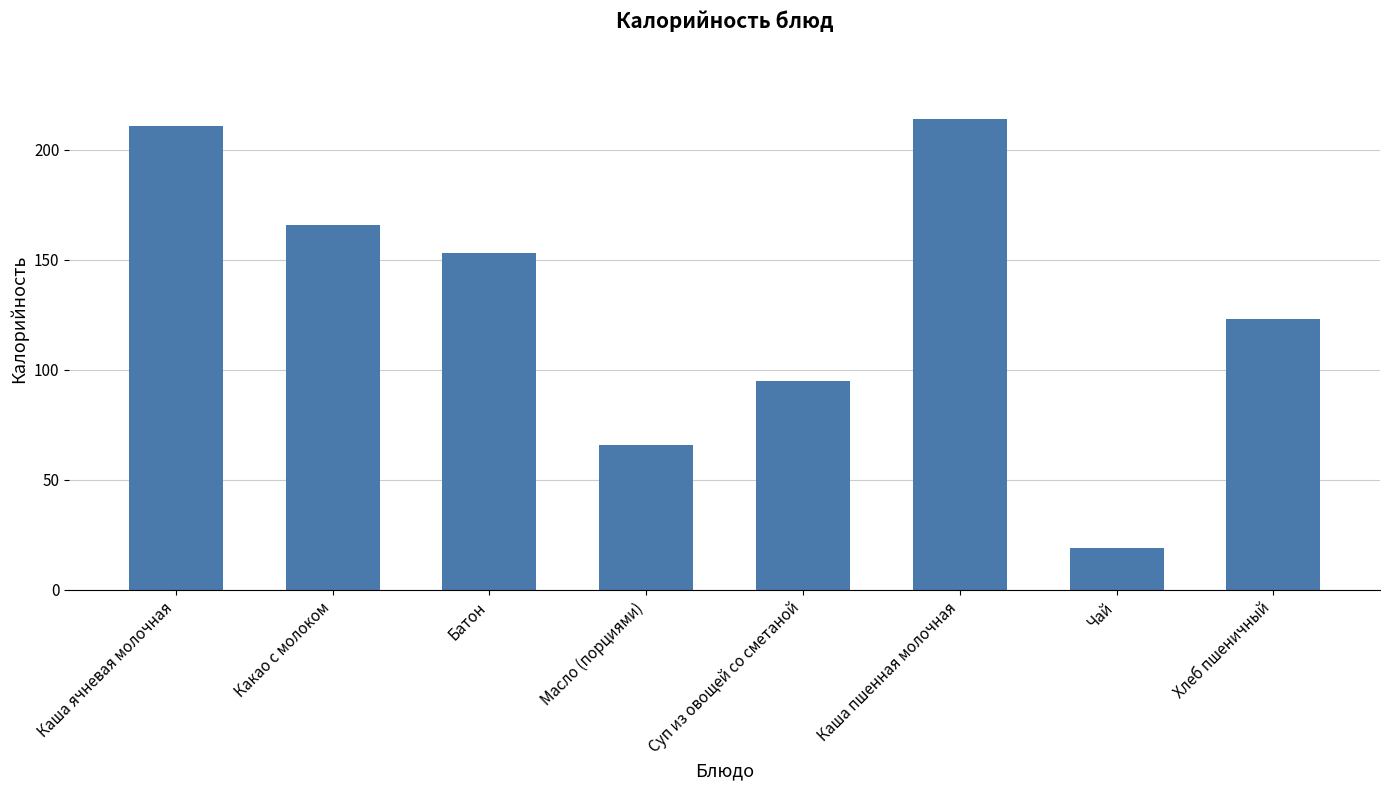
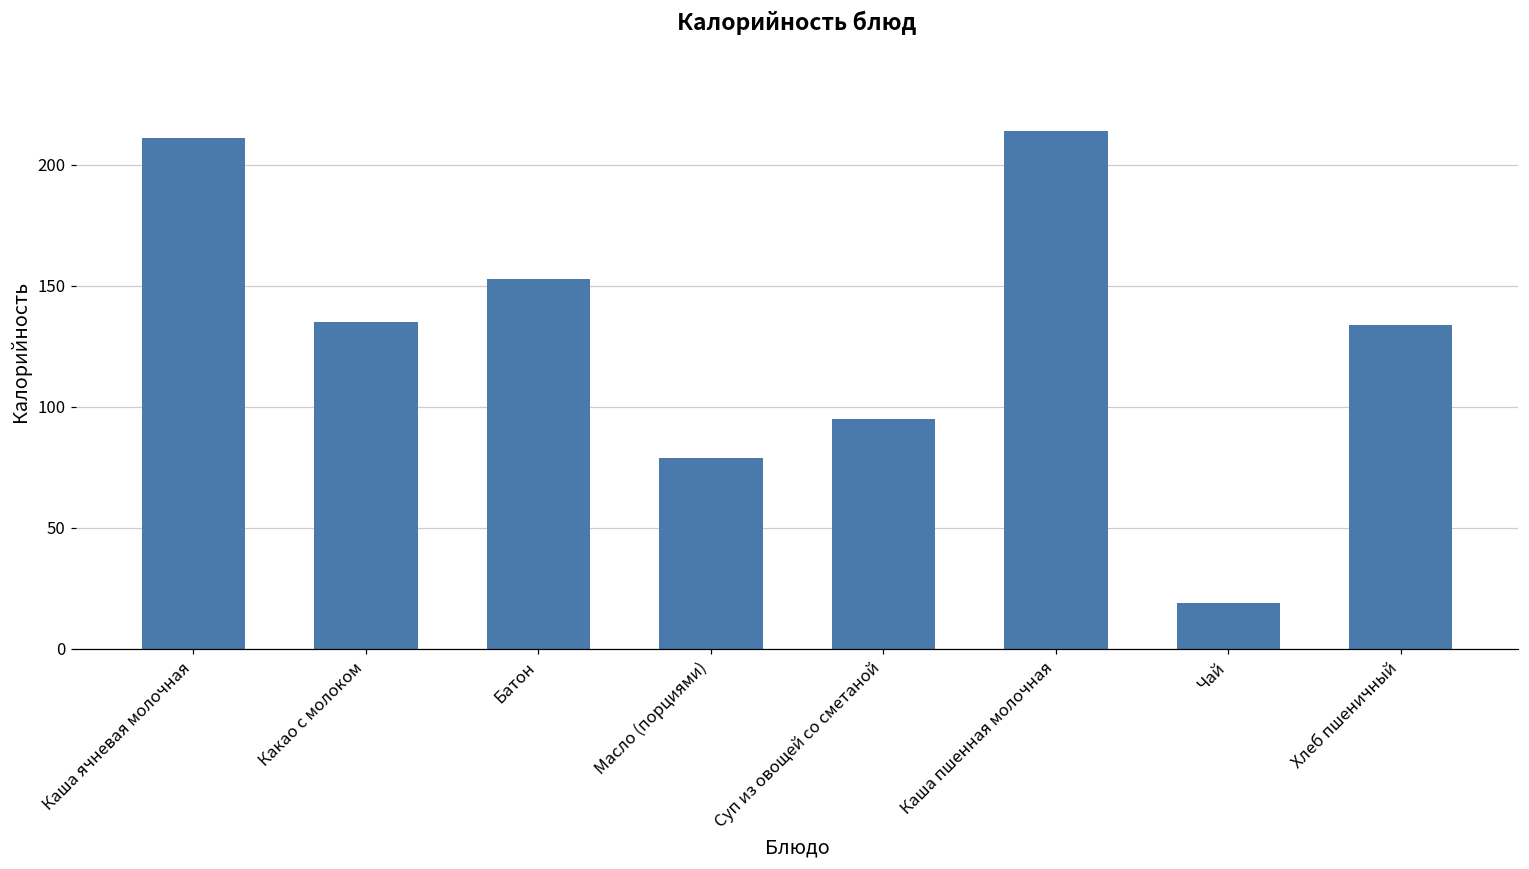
Какао с молоком: 166 -> 135
Масло (порциями): 66 -> 79
Хлеб пшеничный: 123 -> 134
